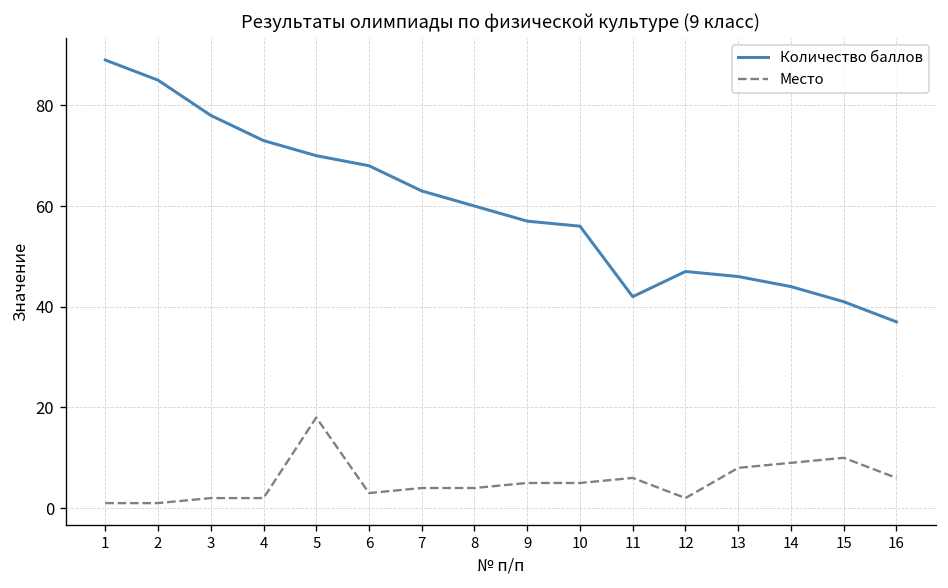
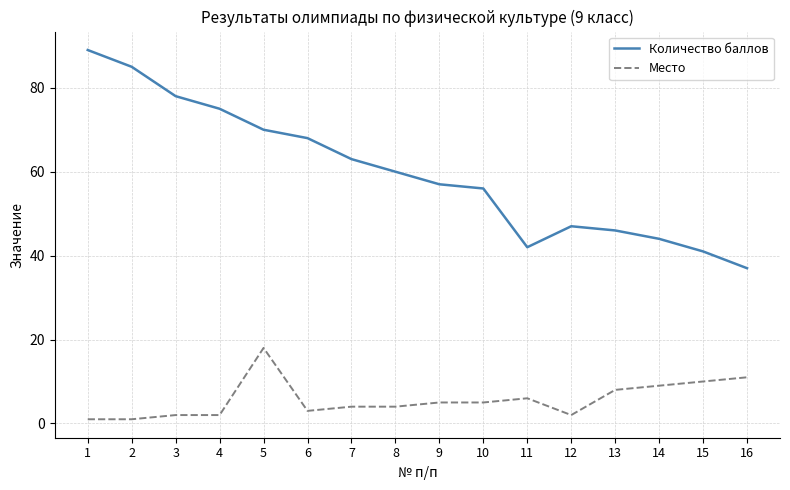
Количество баллов, 4: 73 -> 75
Место, 16: 6 -> 11
